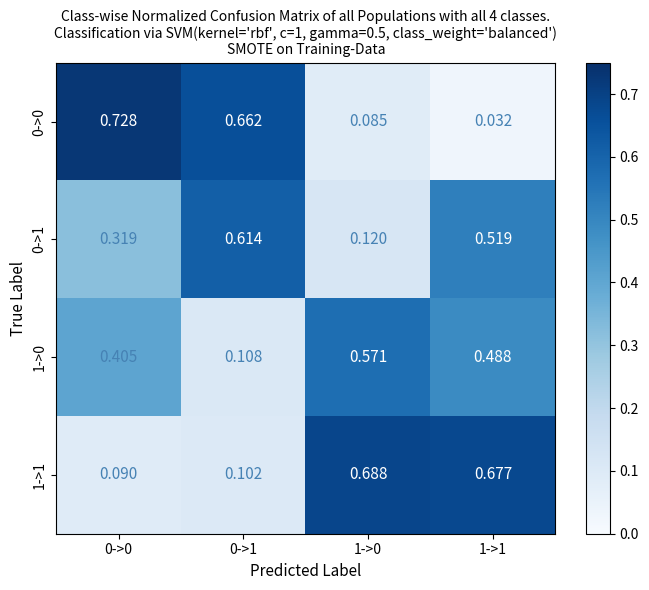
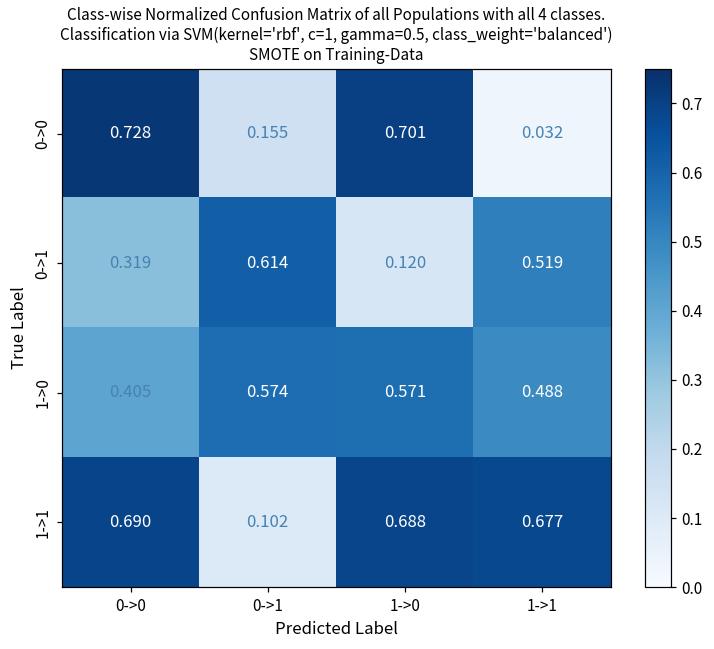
0->0, 0->1: 0.662 -> 0.155
0->0, 1->0: 0.085 -> 0.701
1->0, 0->1: 0.108 -> 0.574
1->1, 0->0: 0.090 -> 0.690
